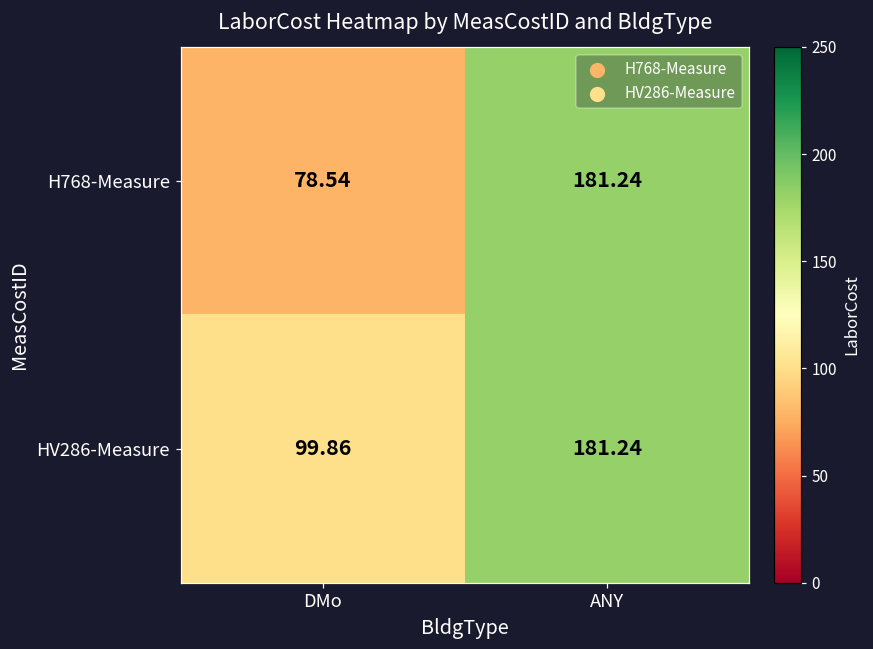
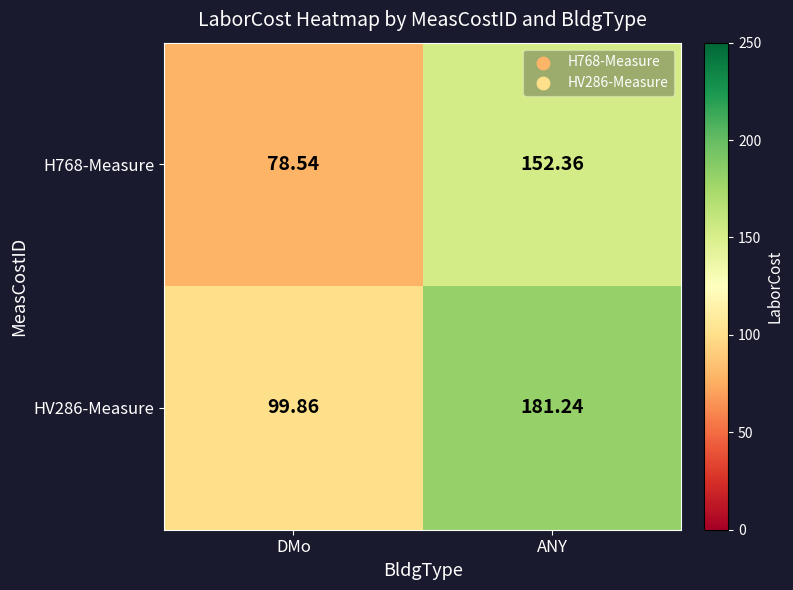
H768-Measure, ANY: 181.24 -> 152.36
